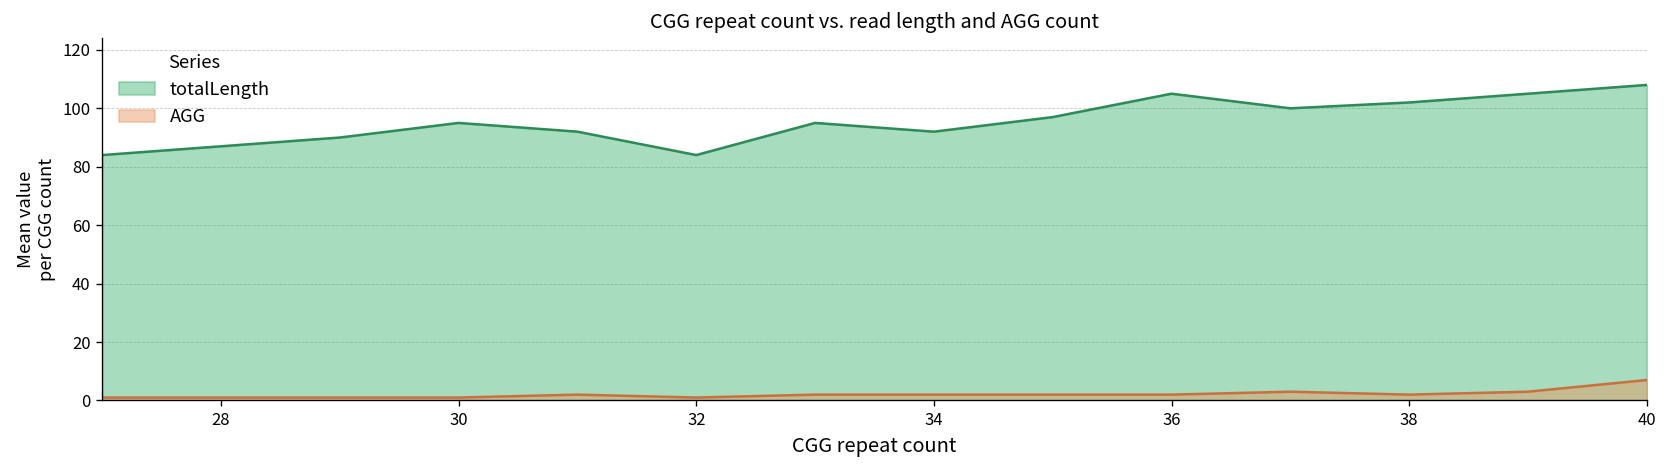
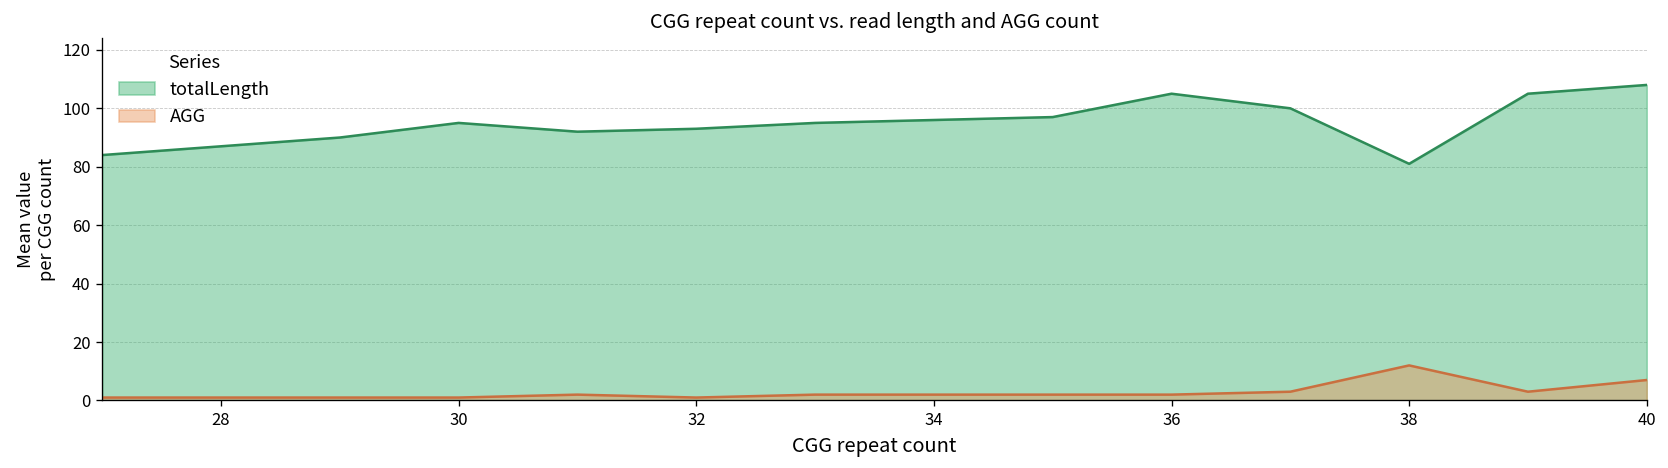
totalLength, 32: 84 -> 93
totalLength, 34: 92 -> 96
totalLength, 38: 102 -> 81
AGG, 38: 2 -> 12
